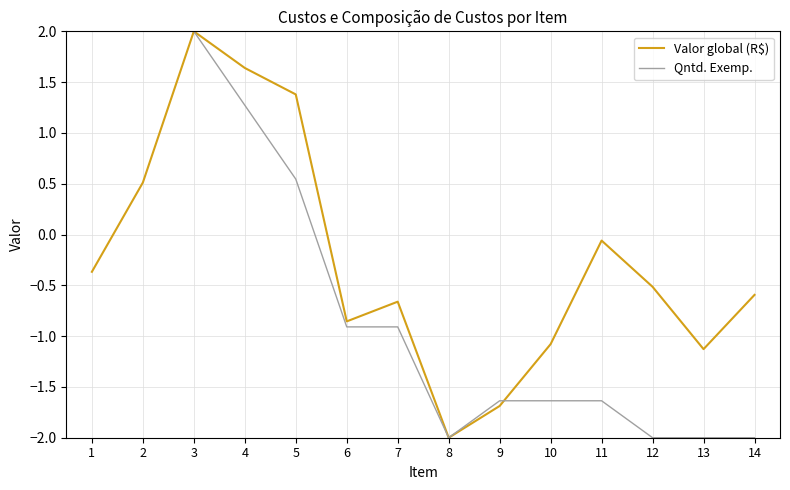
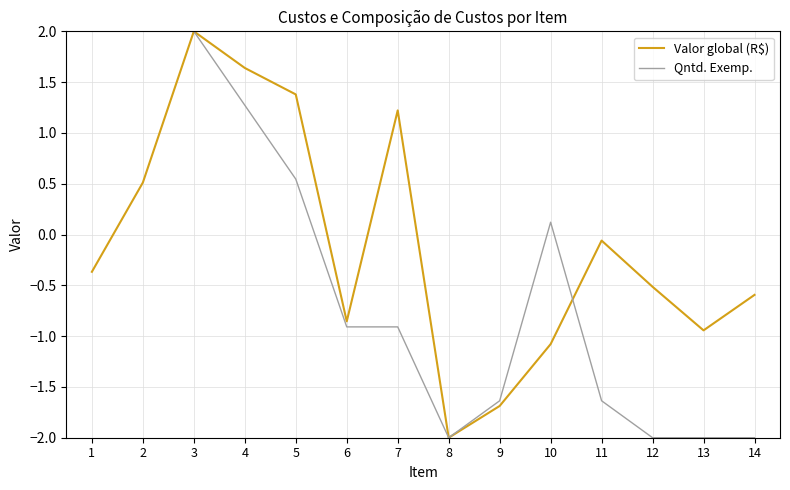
Valor global (R$), 7: -0.66 -> 1.22
Qntd. Exemp., 10: -1.64 -> 0.12
Valor global (R$), 13: -1.13 -> -0.94
